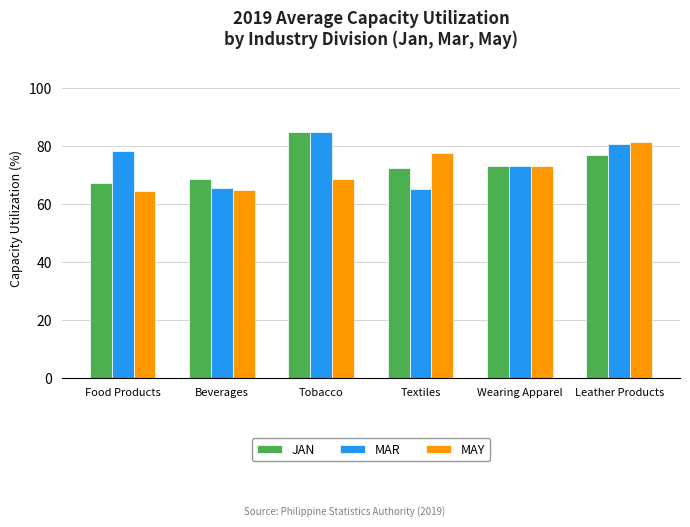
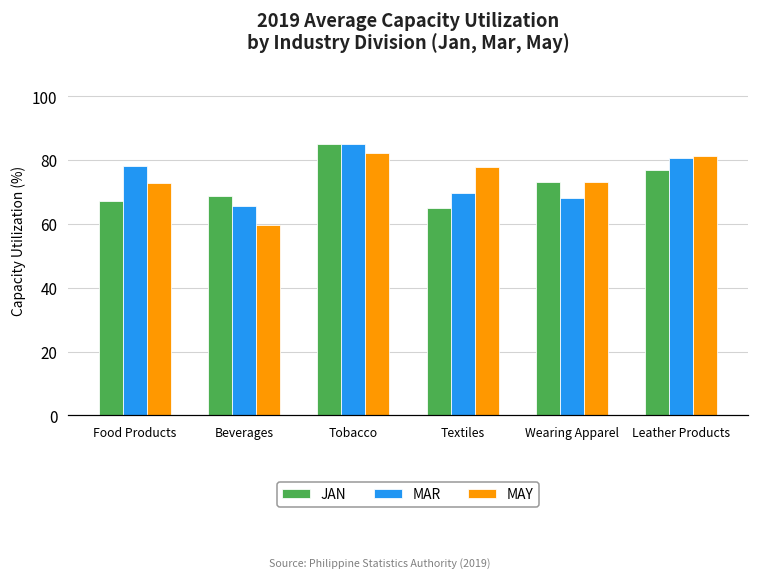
MAY, Food Products: 65 -> 73
MAY, Beverages: 65 -> 60
MAY, Tobacco: 69 -> 82
JAN, Textiles: 72 -> 65
MAR, Textiles: 65 -> 70
MAR, Wearing Apparel: 73 -> 68
